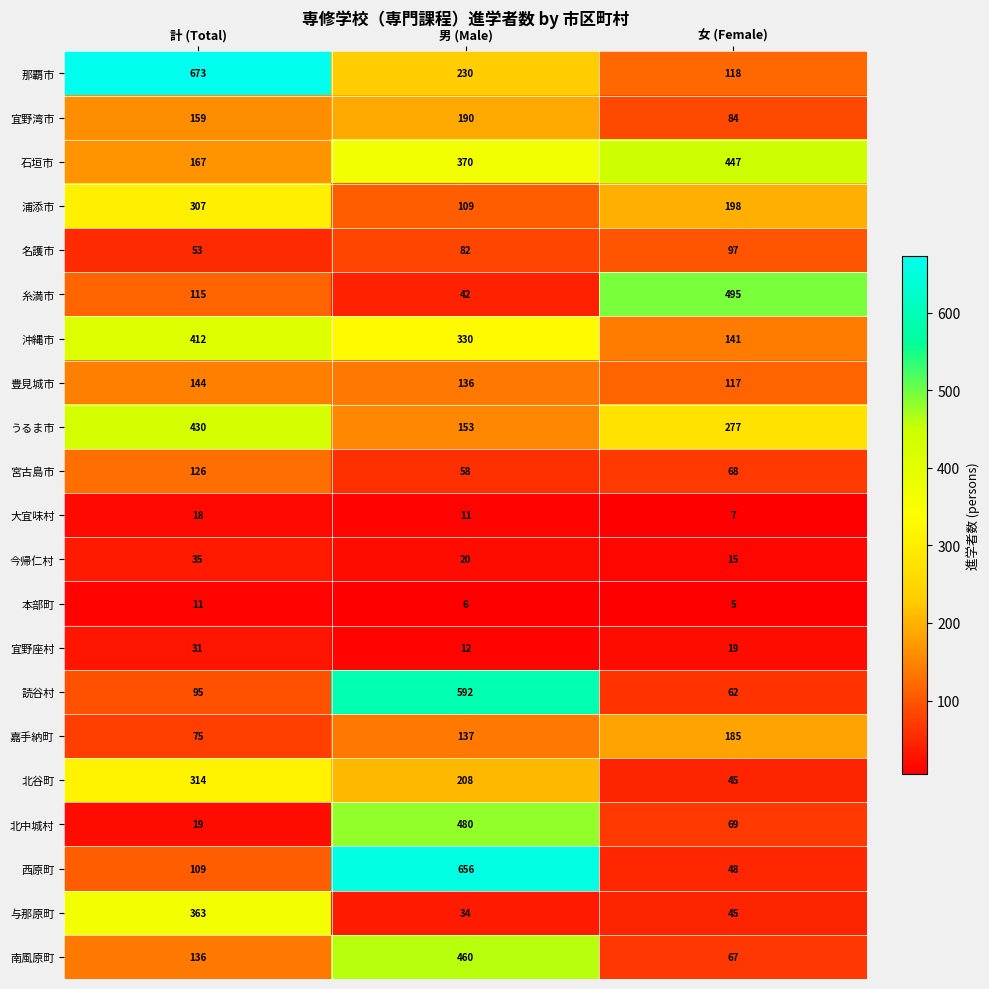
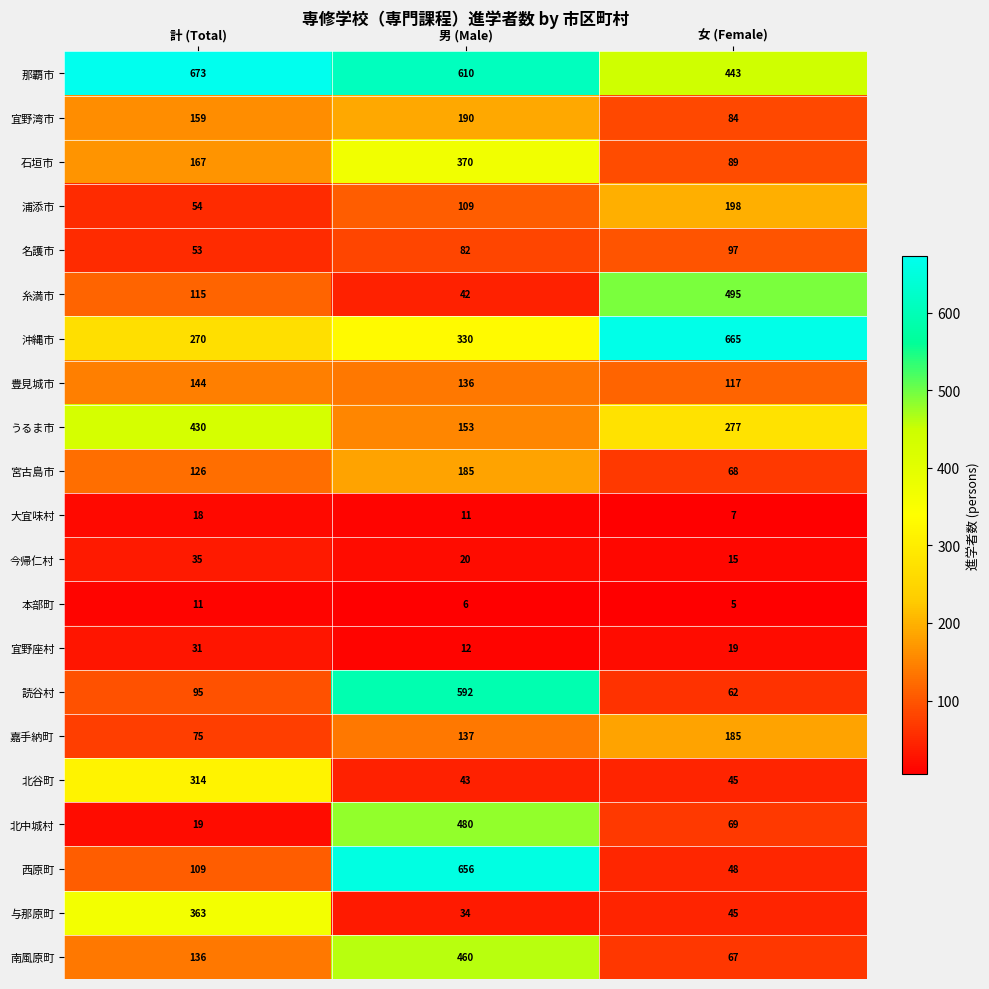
那覇市, 男 (Male): 230 -> 610
那覇市, 女 (Female): 118 -> 443
石垣市, 女 (Female): 447 -> 89
浦添市, 計 (Total): 307 -> 54
沖縄市, 計 (Total): 412 -> 270
沖縄市, 女 (Female): 141 -> 665
宮古島市, 男 (Male): 58 -> 185
北谷町, 男 (Male): 208 -> 43
